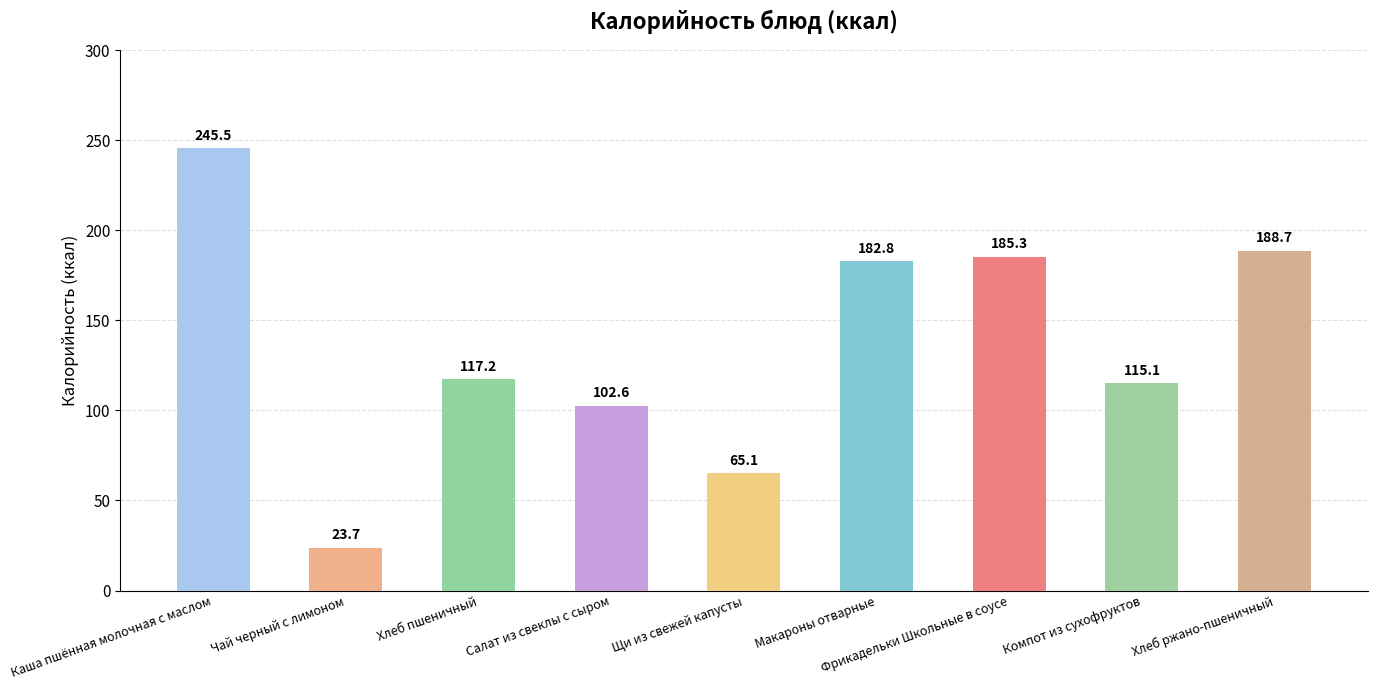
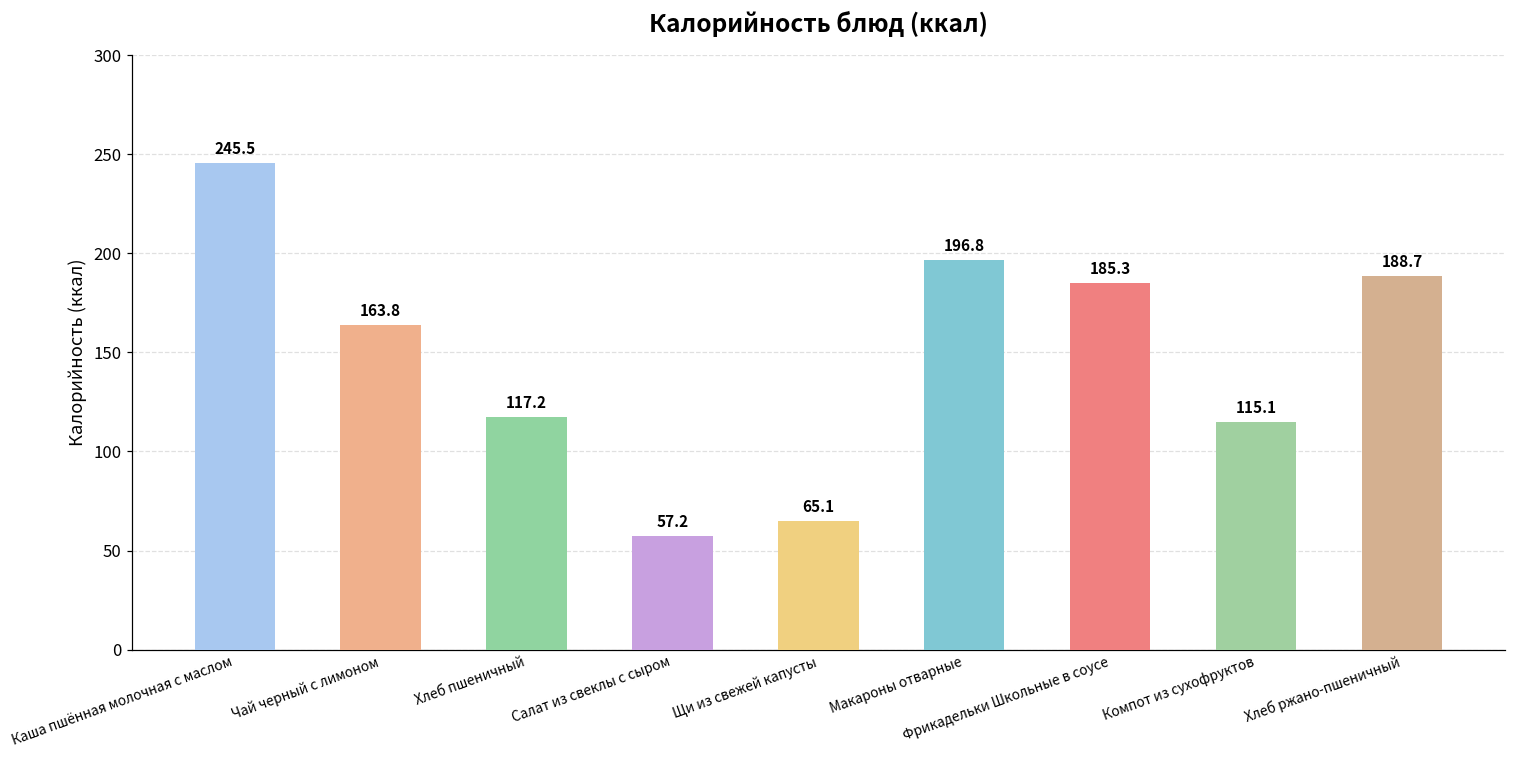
Чай черный с лимоном: 23.7 -> 163.8
Салат из свеклы с сыром: 102.6 -> 57.2
Макароны отварные: 182.8 -> 196.8
